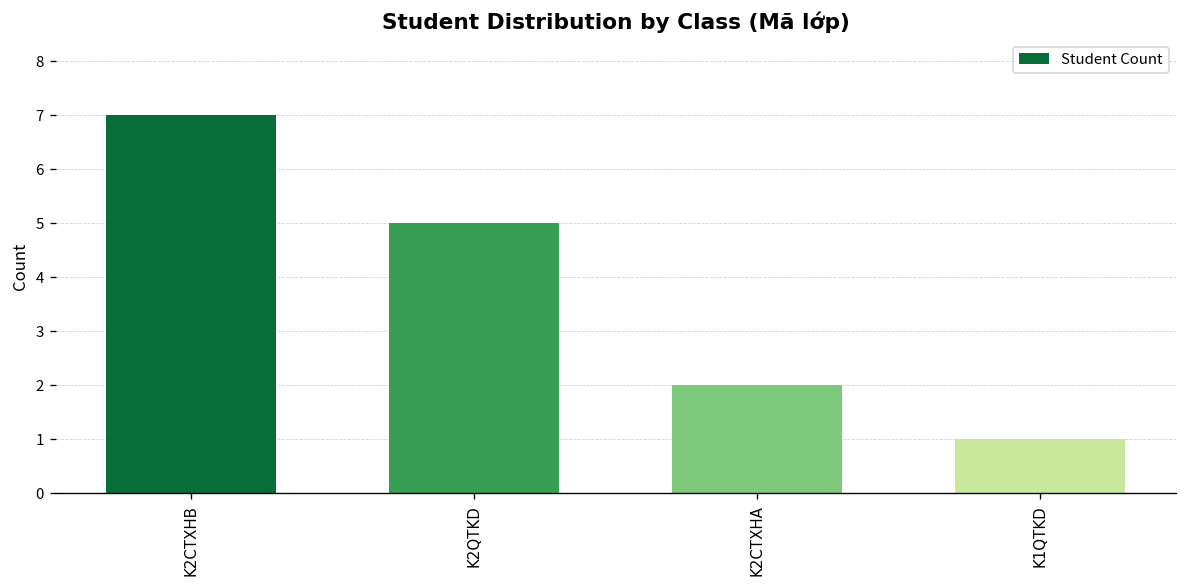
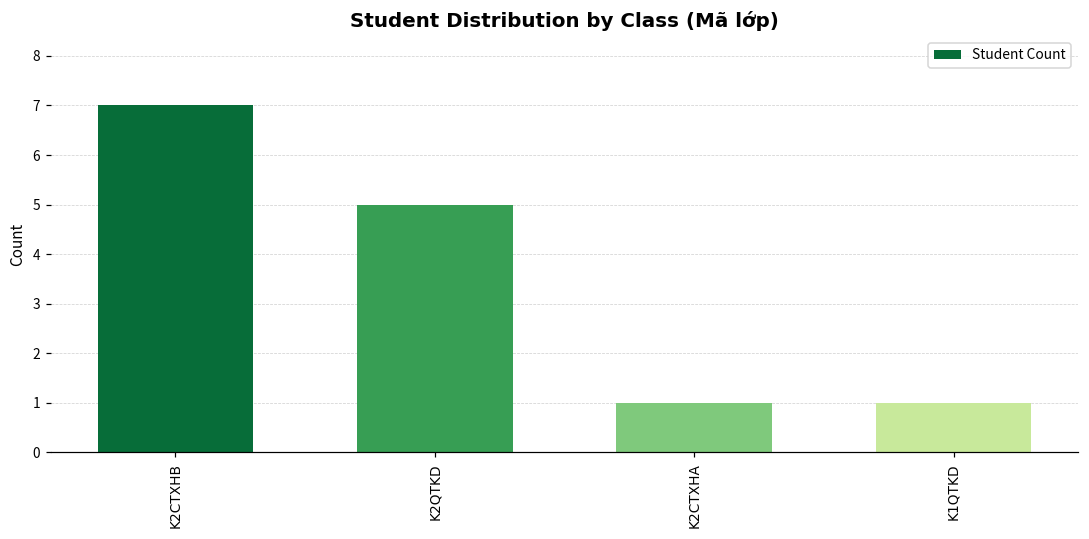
K2CTXHA: 2 -> 1
